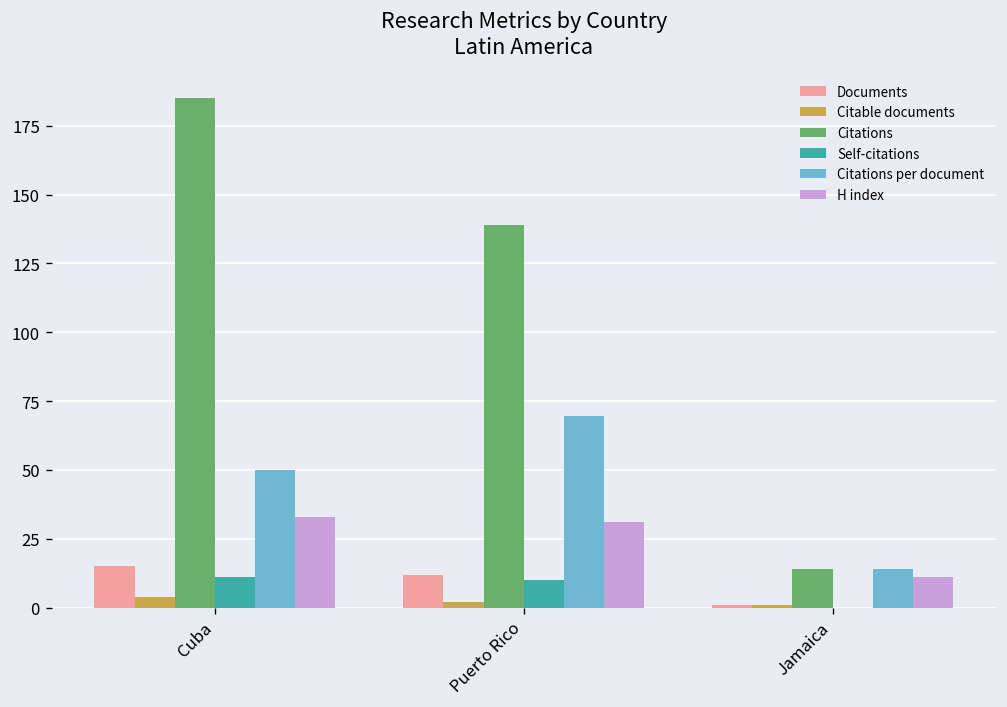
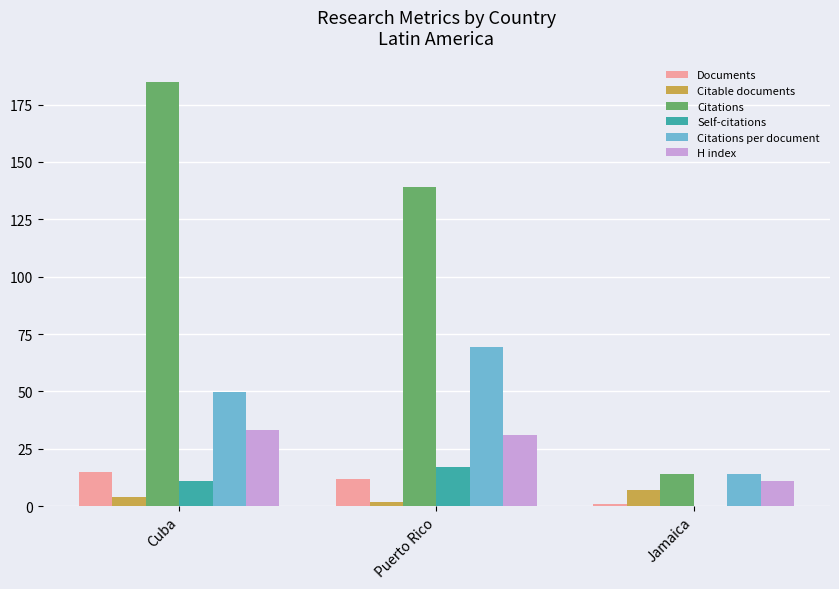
Self-citations, Puerto Rico: 10 -> 17
Citable documents, Jamaica: 1 -> 7
